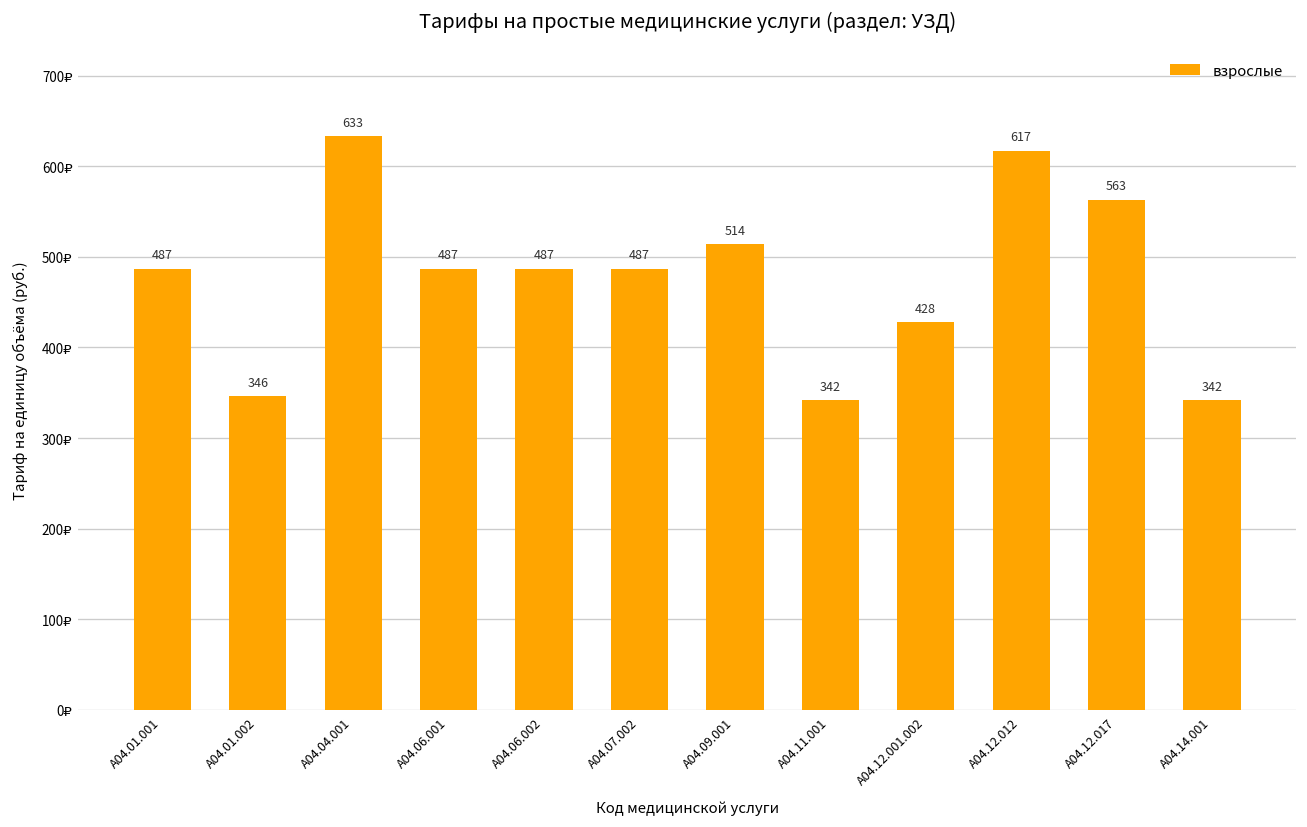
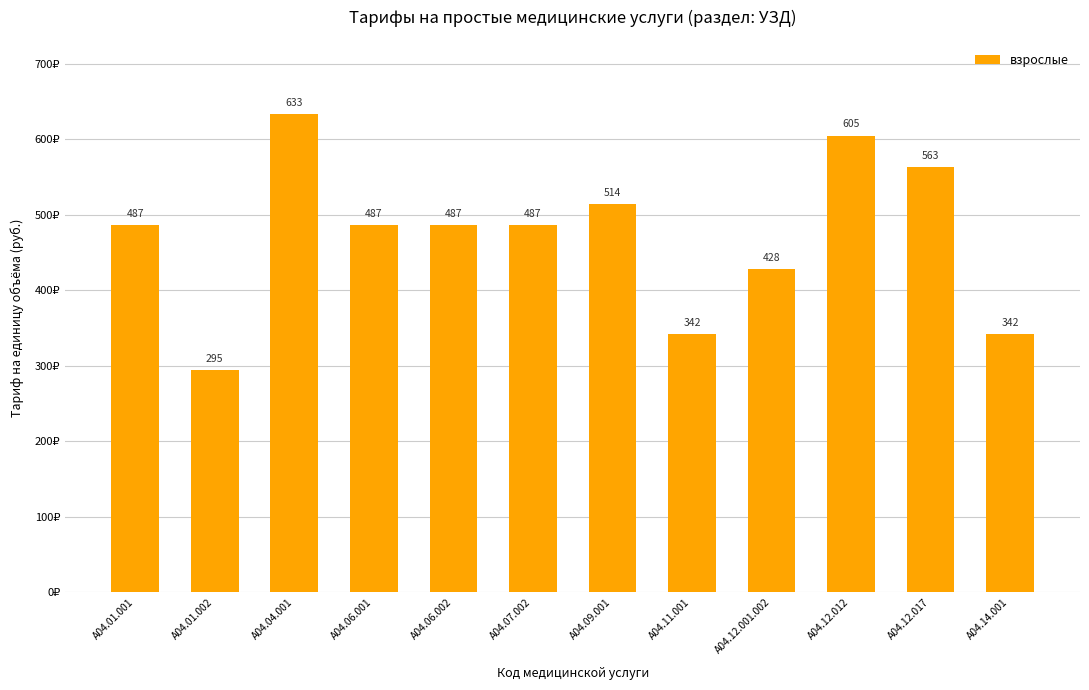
A04.01.002: 346 -> 295
A04.12.012: 617 -> 605
